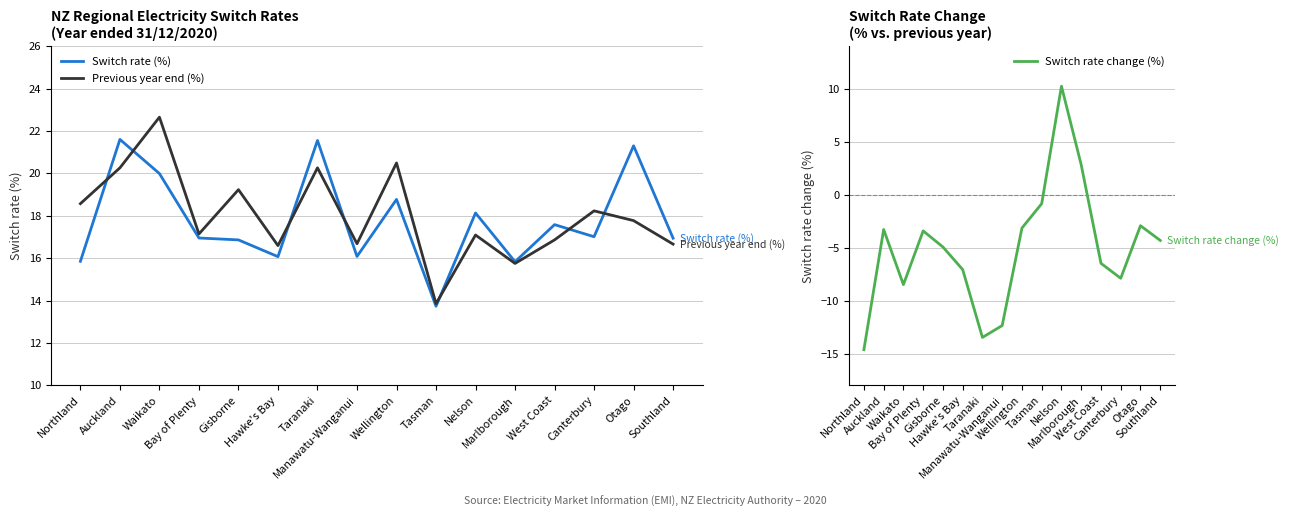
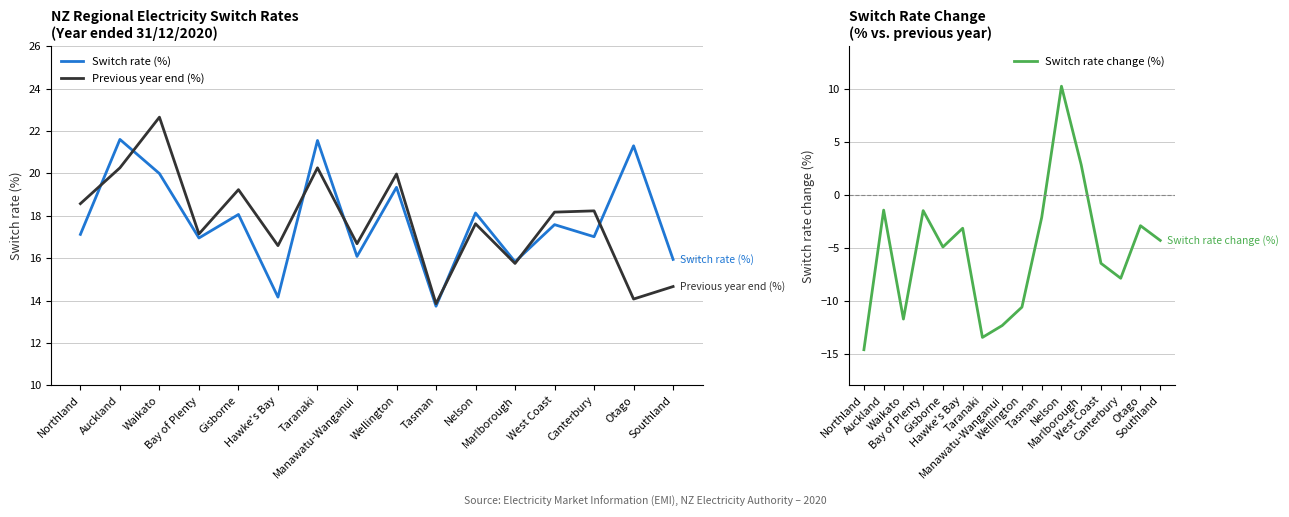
NZ Regional Electricity Switch Rates (Year ended 31/12/2020), Switch rate (%), Northland: 15.9 -> 17.1
NZ Regional Electricity Switch Rates (Year ended 31/12/2020), Switch rate (%), Gisborne: 16.9 -> 18.1
NZ Regional Electricity Switch Rates (Year ended 31/12/2020), Switch rate (%), Hawke's Bay: 16.1 -> 14.2
NZ Regional Electricity Switch Rates (Year ended 31/12/2020), Switch rate (%), Wellington: 18.8 -> 19.3
NZ Regional Electricity Switch Rates (Year ended 31/12/2020), Previous year end (%), Wellington: 20.5 -> 20.0
NZ Regional Electricity Switch Rates (Year ended 31/12/2020), Previous year end (%), Nelson: 17.1 -> 17.6
NZ Regional Electricity Switch Rates (Year ended 31/12/2020), Previous year end (%), West Coast: 16.9 -> 18.2
NZ Regional Electricity Switch Rates (Year ended 31/12/2020), Previous year end (%), Otago: 17.8 -> 14.1
NZ Regional Electricity Switch Rates (Year ended 31/12/2020), Switch rate (%), Southland: 16.9 -> 15.9
NZ Regional Electricity Switch Rates (Year ended 31/12/2020), Previous year end (%), Southland: 16.7 -> 14.7
Switch Rate Change (% vs. previous year), Auckland: -3.3 -> -1.5
Switch Rate Change (% vs. previous year), Waikato: -8.5 -> -11.8
Switch Rate Change (% vs. previous year), Bay of Plenty: -3.4 -> -1.5
Switch Rate Change (% vs. previous year), Hawke's Bay: -7.1 -> -3.2
Switch Rate Change (% vs. previous year), Wellington: -3.2 -> -10.6
Switch Rate Change (% vs. previous year), Tasman: -0.9 -> -2.2
